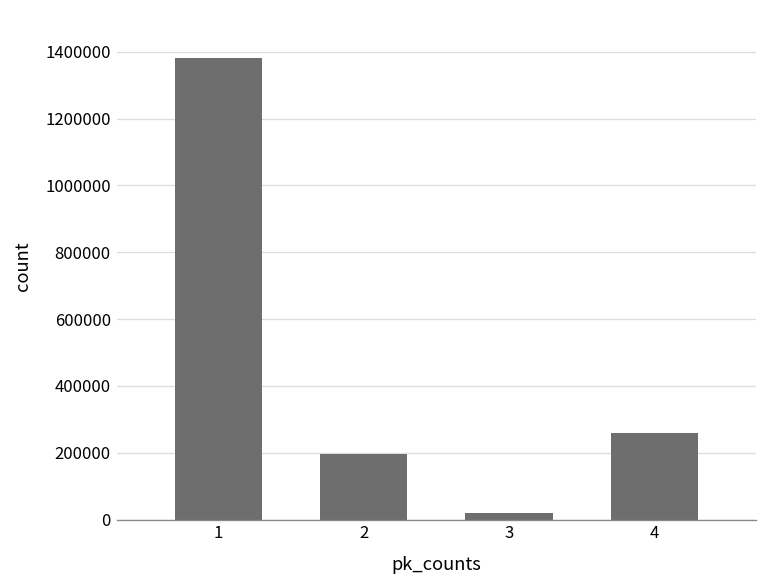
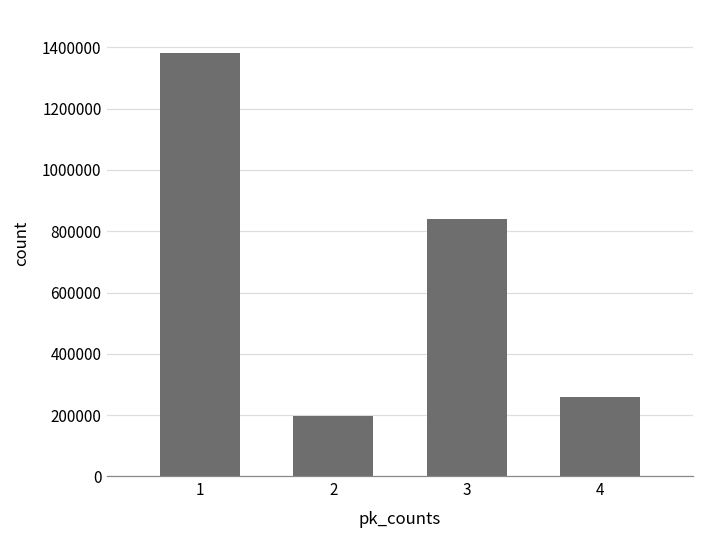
3: 20000 -> 840000
